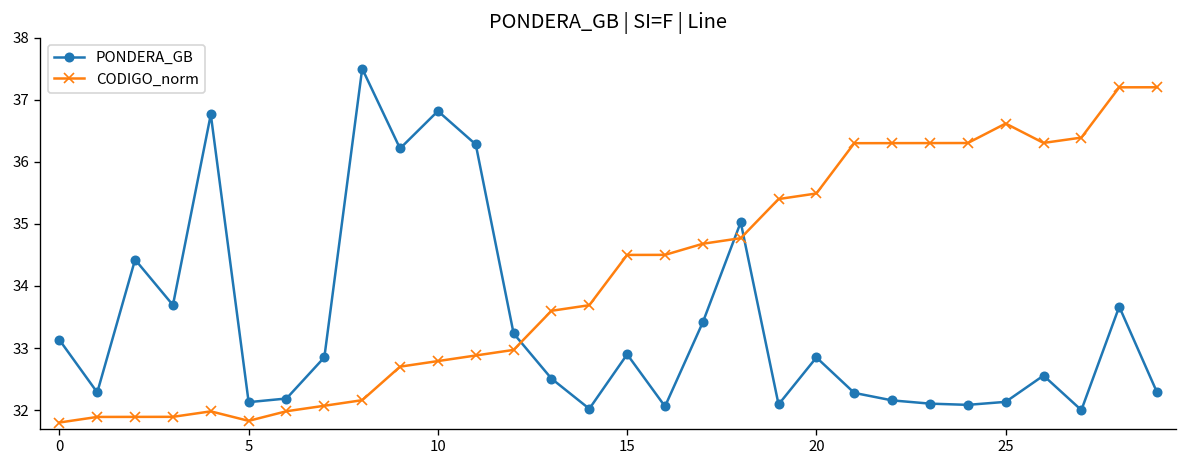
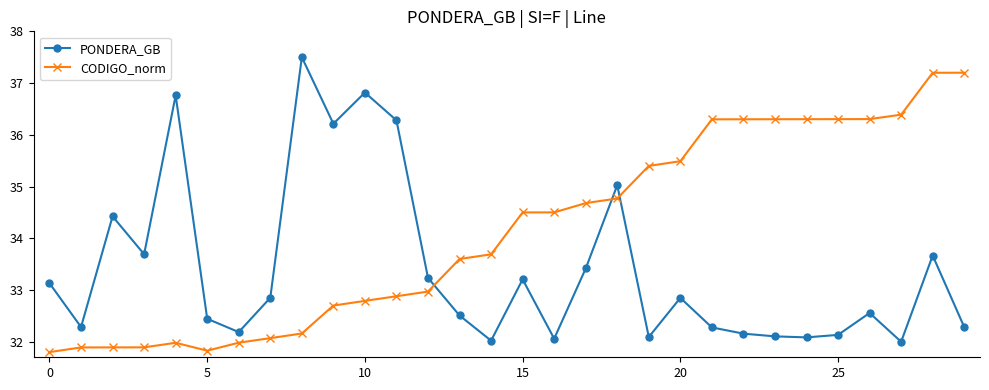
PONDERA_GB, 5: 32.1 -> 32.4
PONDERA_GB, 15: 32.9 -> 33.2
CODIGO_norm, 25: 36.6 -> 36.3
